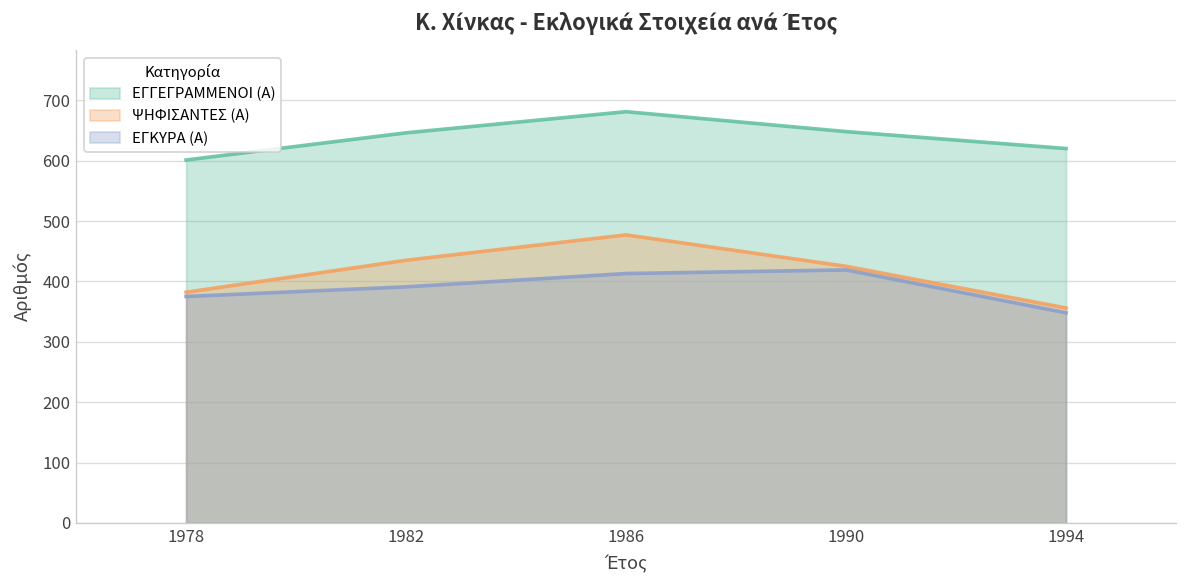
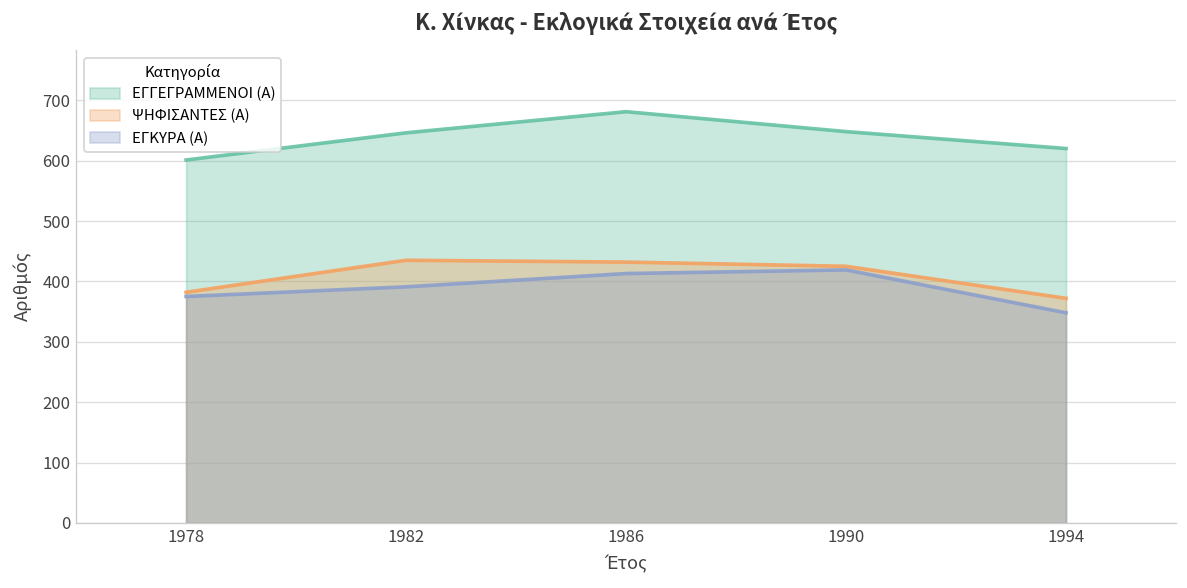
ΨΗΦΙΣΑΝΤΕΣ (Α), 1986: 480 -> 430
ΨΗΦΙΣΑΝΤΕΣ (Α), 1994: 360 -> 370
